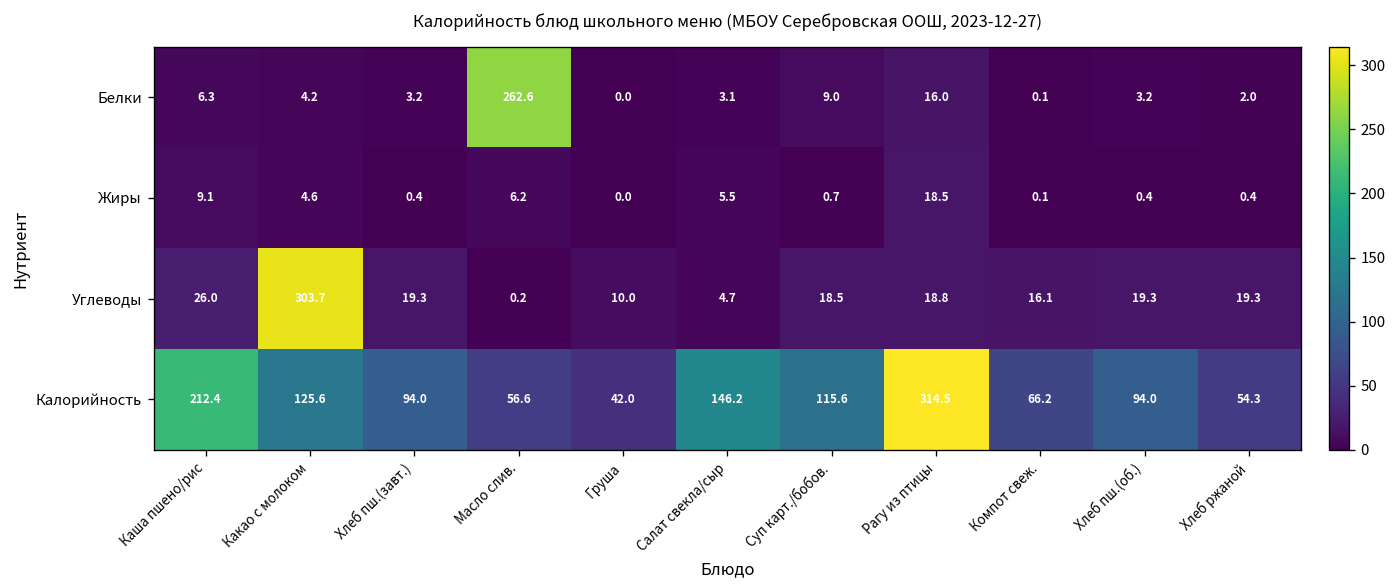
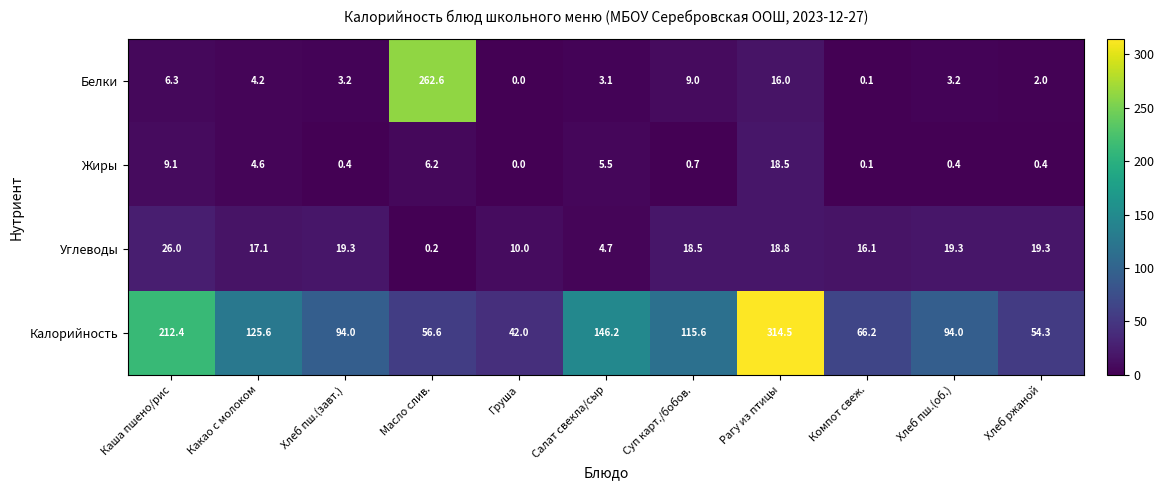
Углеводы, Какао с молоком: 303.7 -> 17.1
